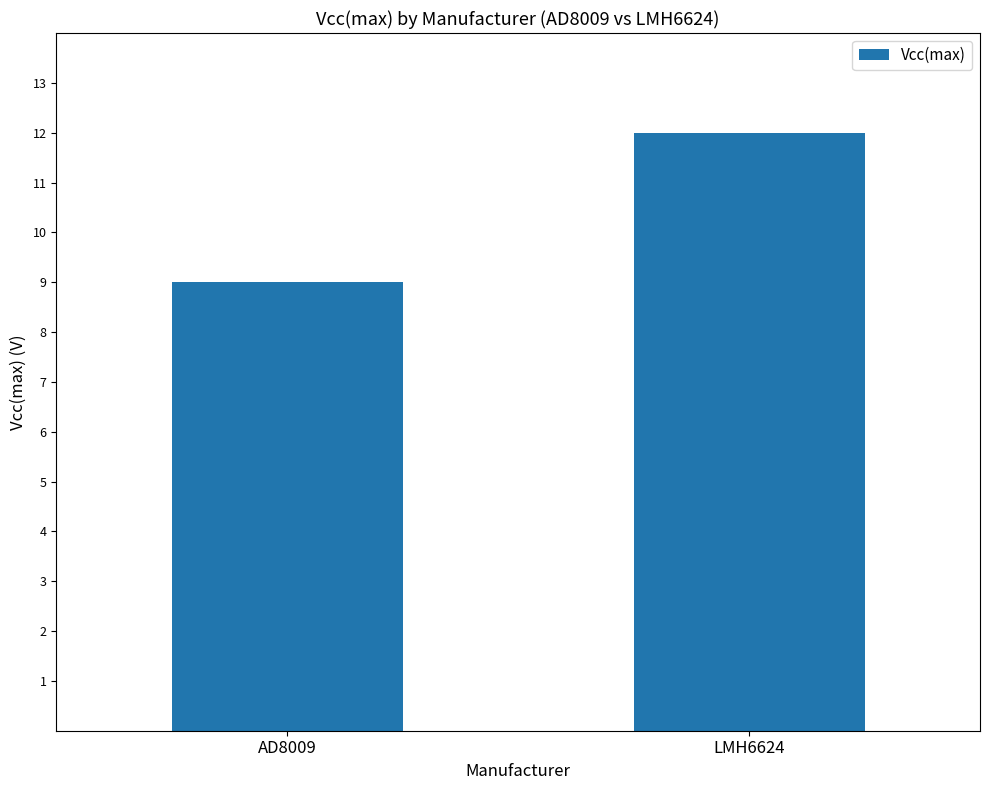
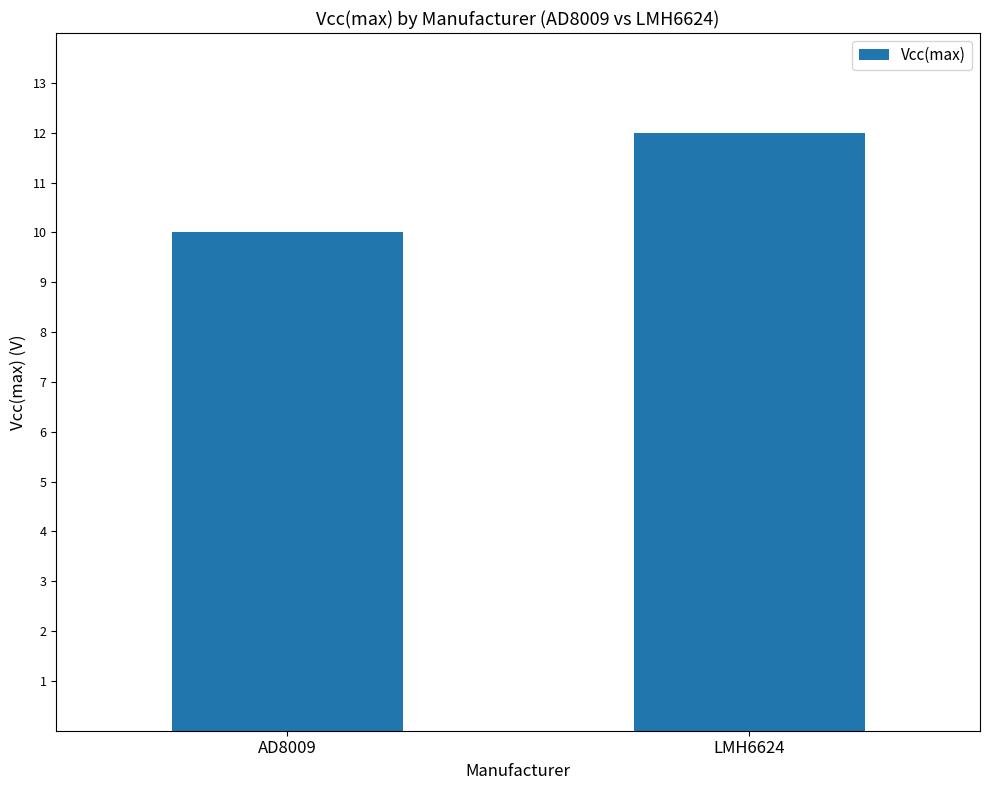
AD8009: 9 -> 10
